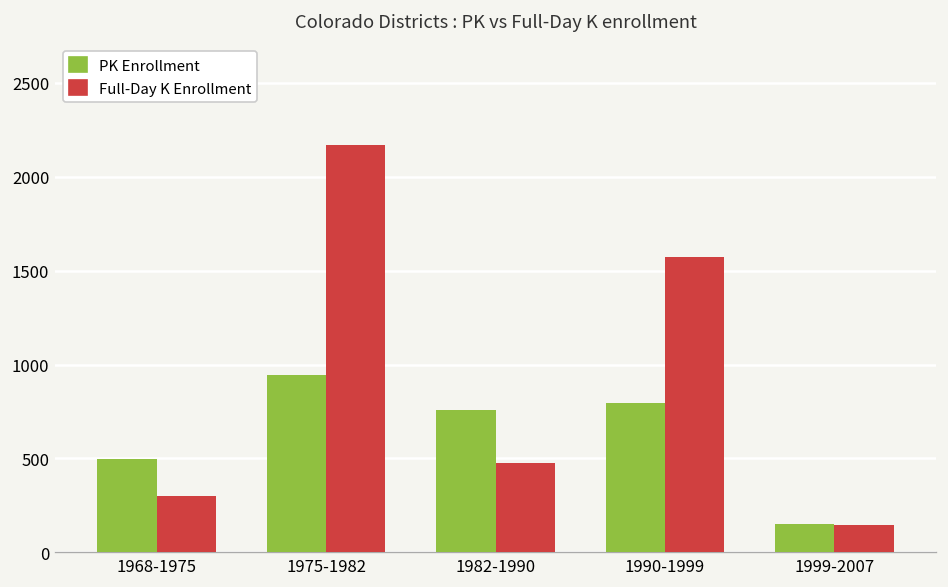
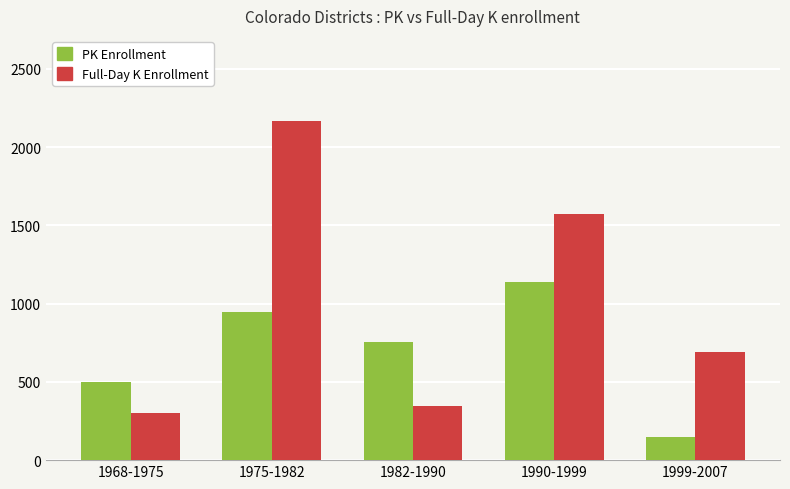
Full-Day K Enrollment, 1982-1990: 470 -> 340
PK Enrollment, 1990-1999: 800 -> 1140
Full-Day K Enrollment, 1999-2007: 150 -> 690
